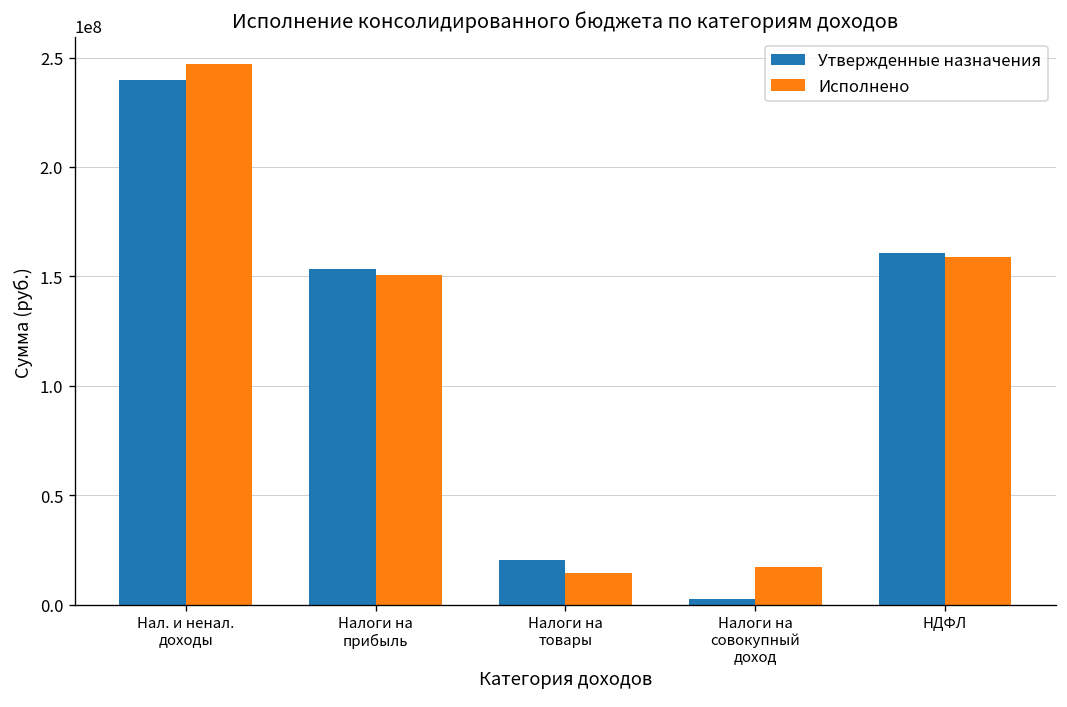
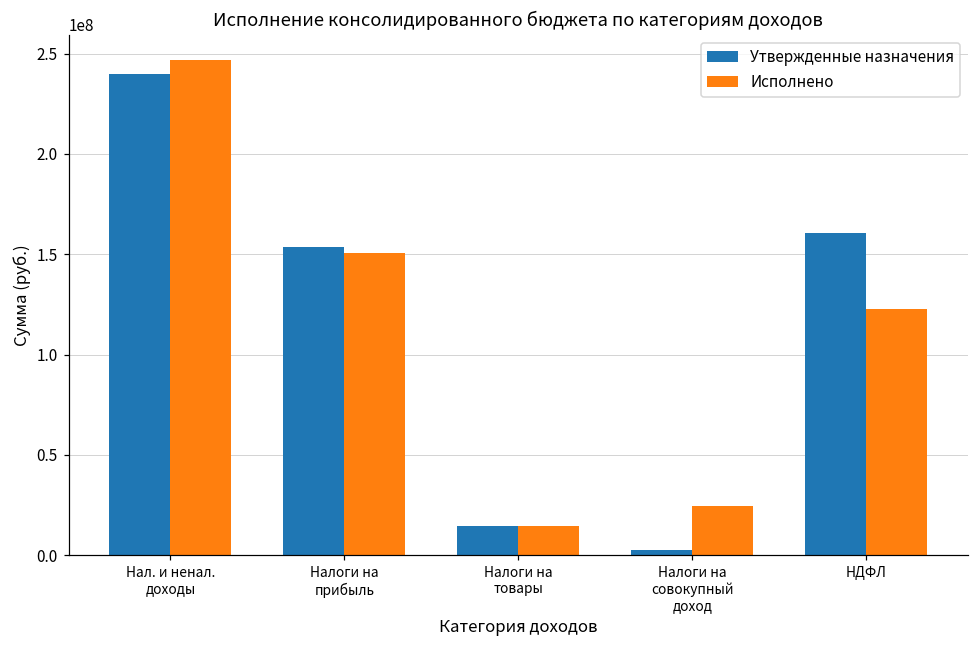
Утвержденные назначения, Налоги на товары: 21000000 -> 14000000
Исполнено, Налоги на совокупный доход: 17000000 -> 25000000
Исполнено, НДФЛ: 159000000 -> 123000000
